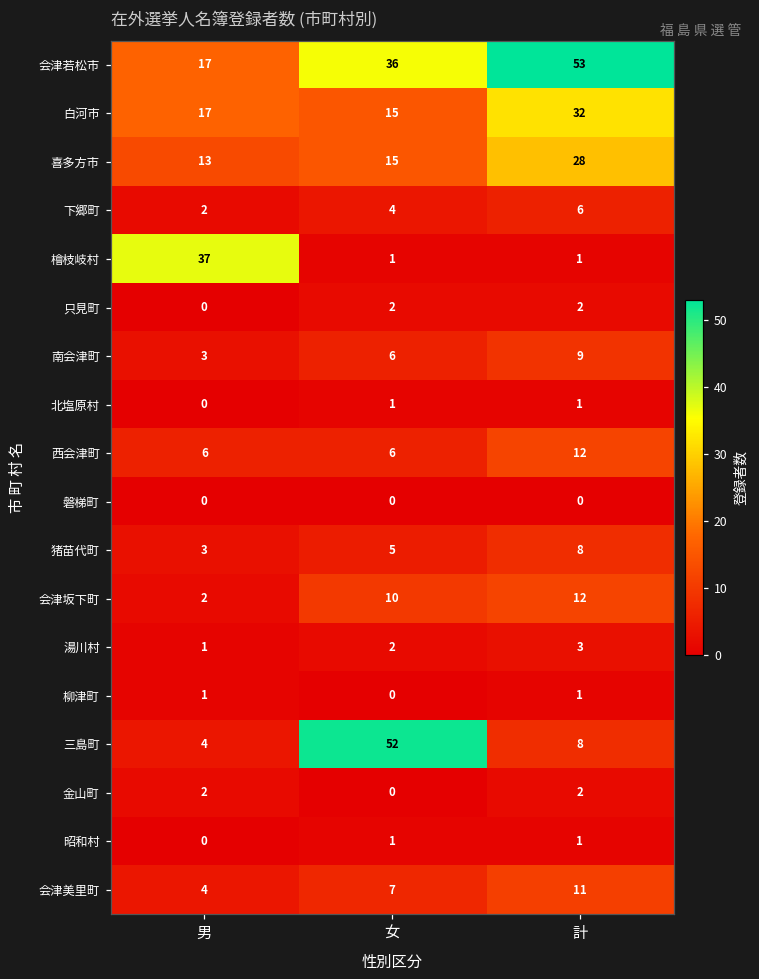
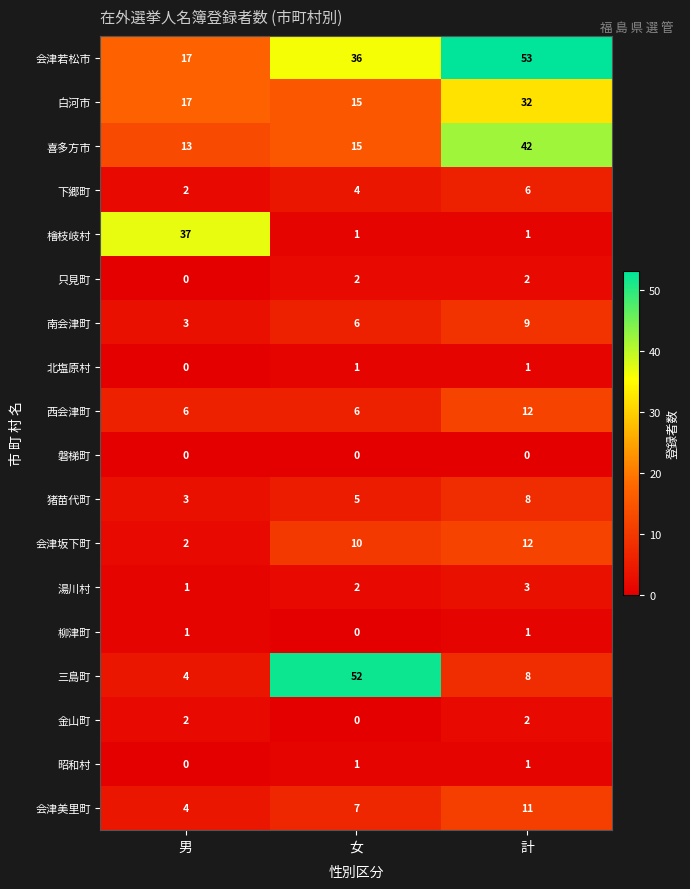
喜多方市, 計: 28 -> 42
